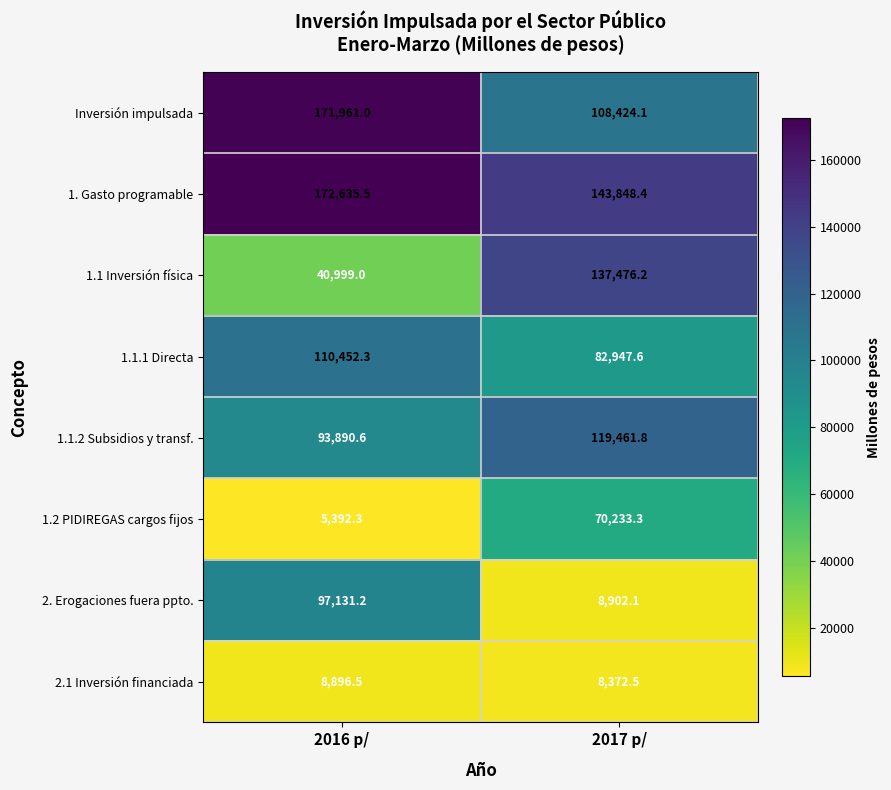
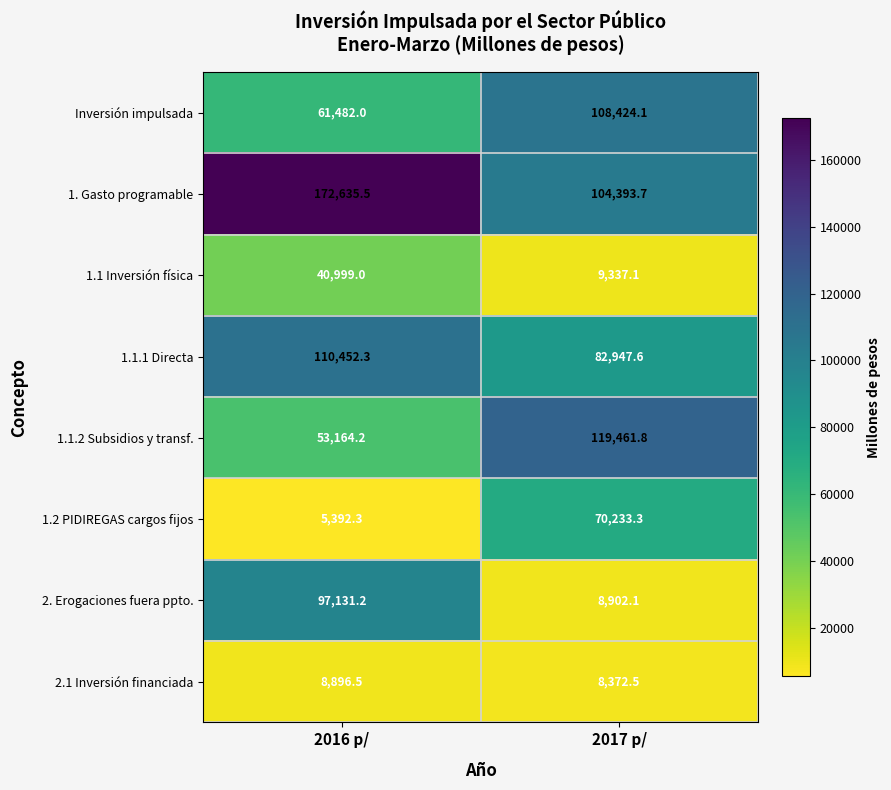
Inversión impulsada, 2016 p/: 171,961.0 -> 61,482.0
1. Gasto programable, 2017 p/: 143,848.4 -> 104,393.7
1.1 Inversión física, 2017 p/: 137,476.2 -> 9,337.1
1.1.2 Subsidios y transf., 2016 p/: 93,890.6 -> 53,164.2
